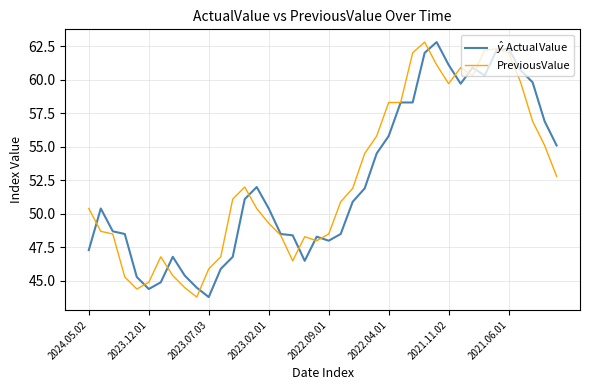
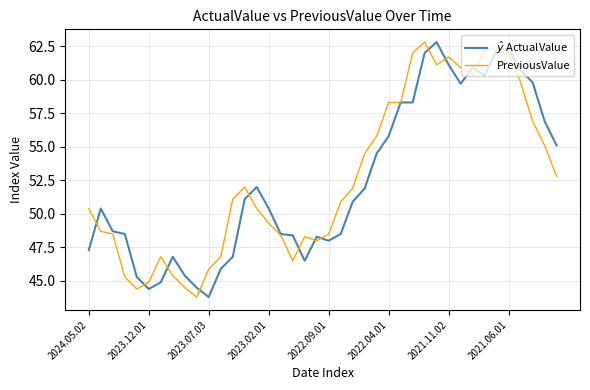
PreviousValue, 2021.11.02: 59.7 -> 61.7
